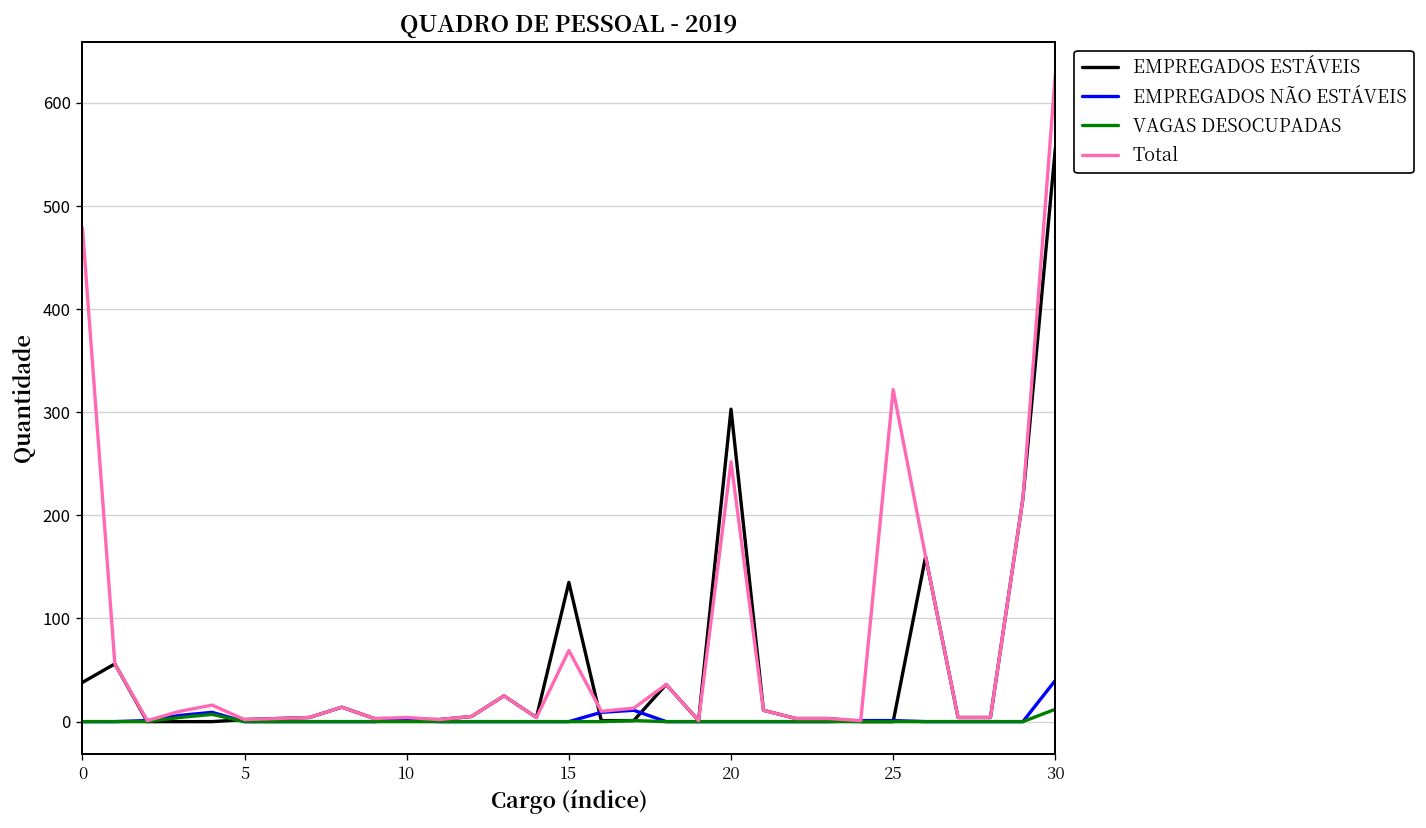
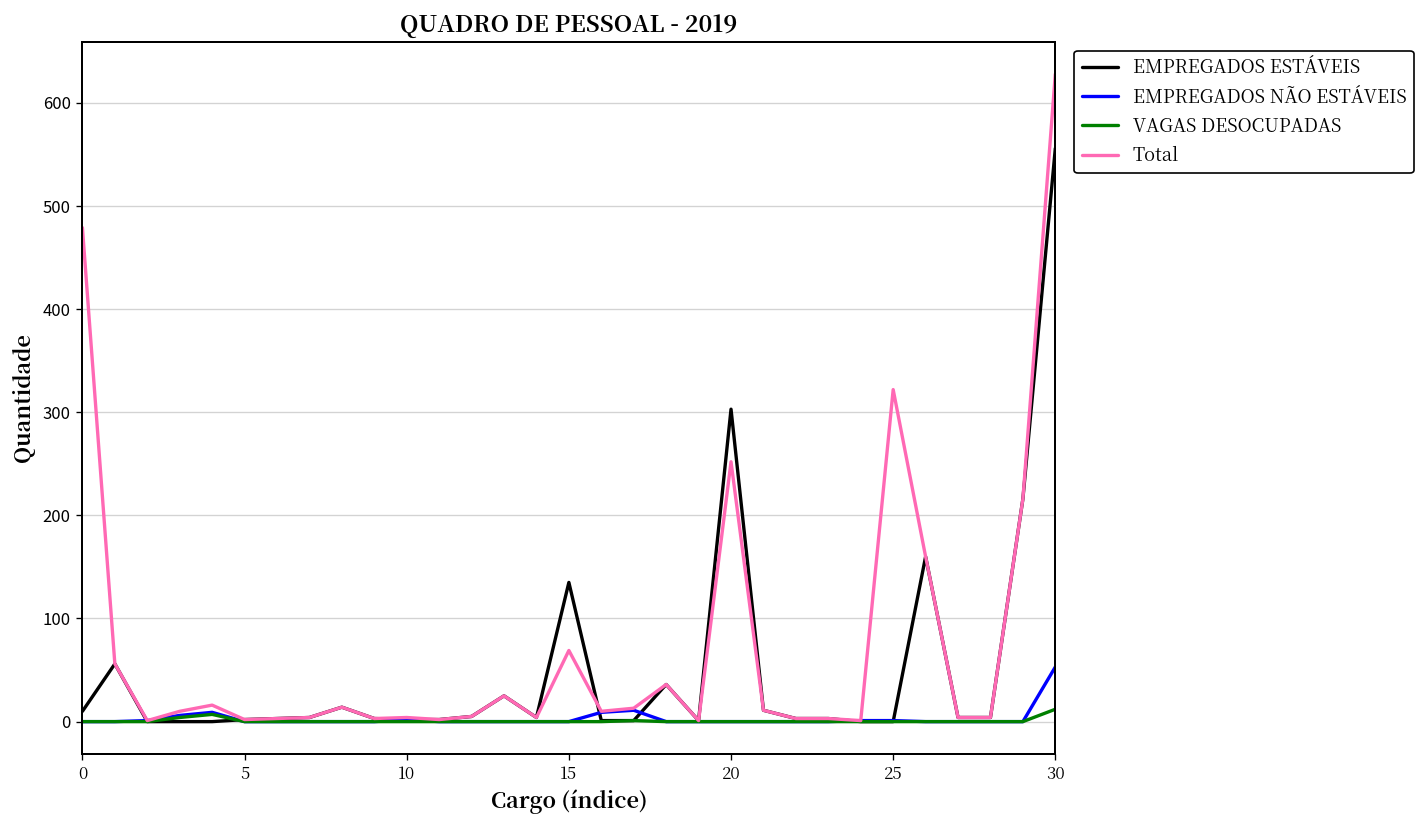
EMPREGADOS ESTÁVEIS, 0: 40 -> 10
EMPREGADOS NÃO ESTÁVEIS, 30: 40 -> 50
